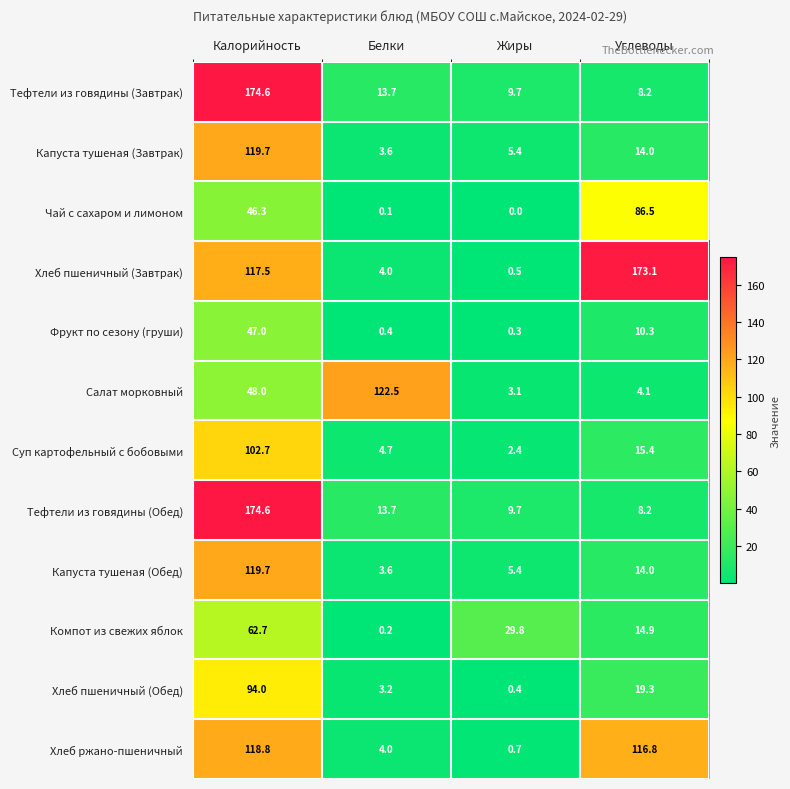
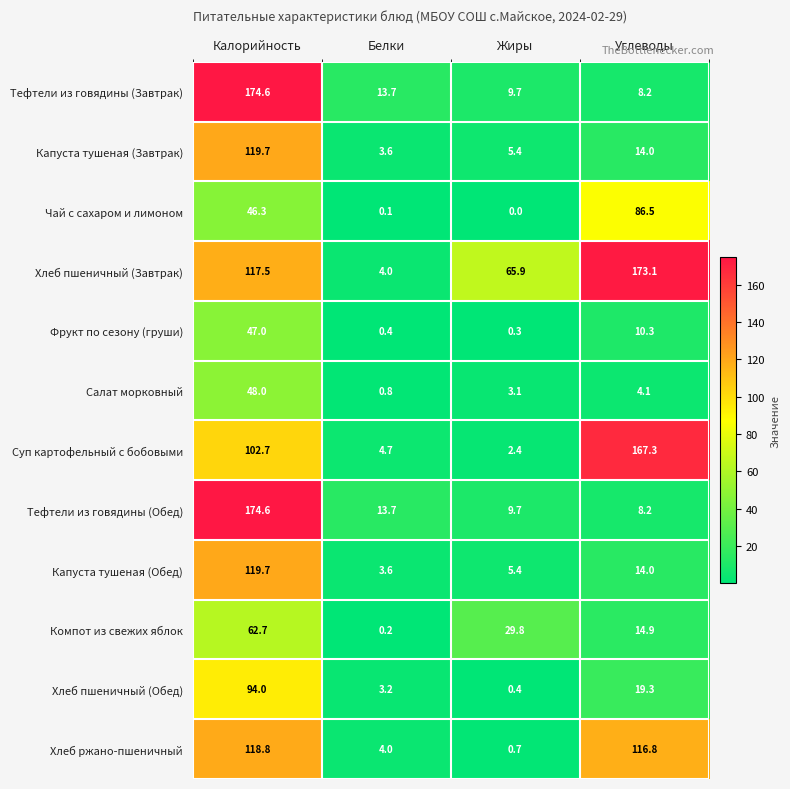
Хлеб пшеничный (Завтрак), Жиры: 0.5 -> 65.9
Салат морковный, Белки: 122.5 -> 0.8
Суп картофельный с бобовыми, Углеводы: 15.4 -> 167.3
